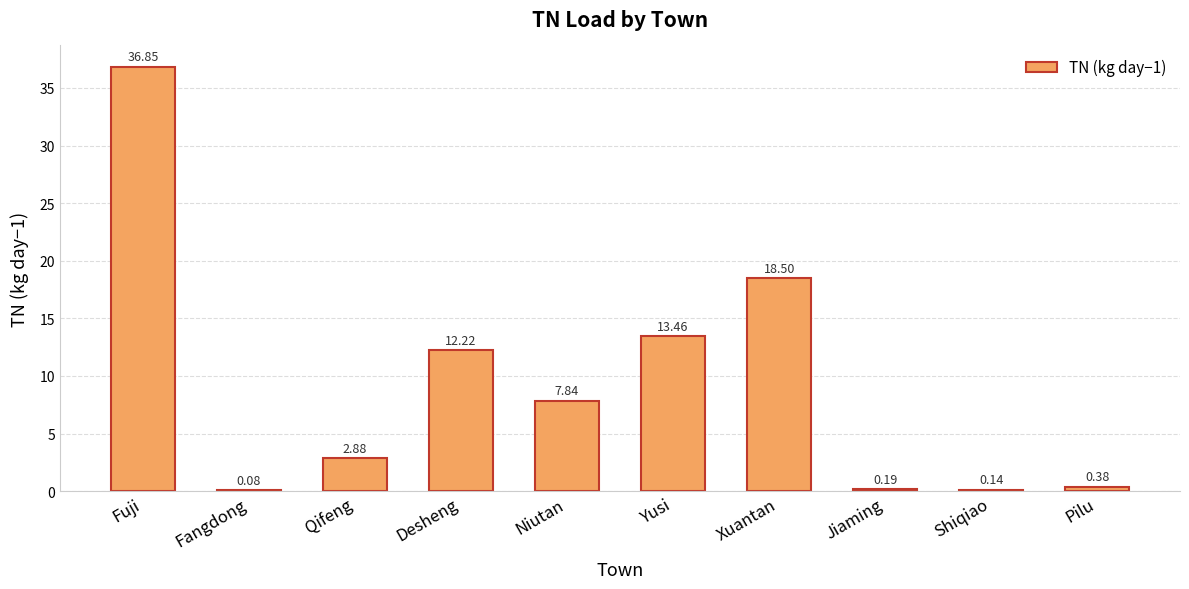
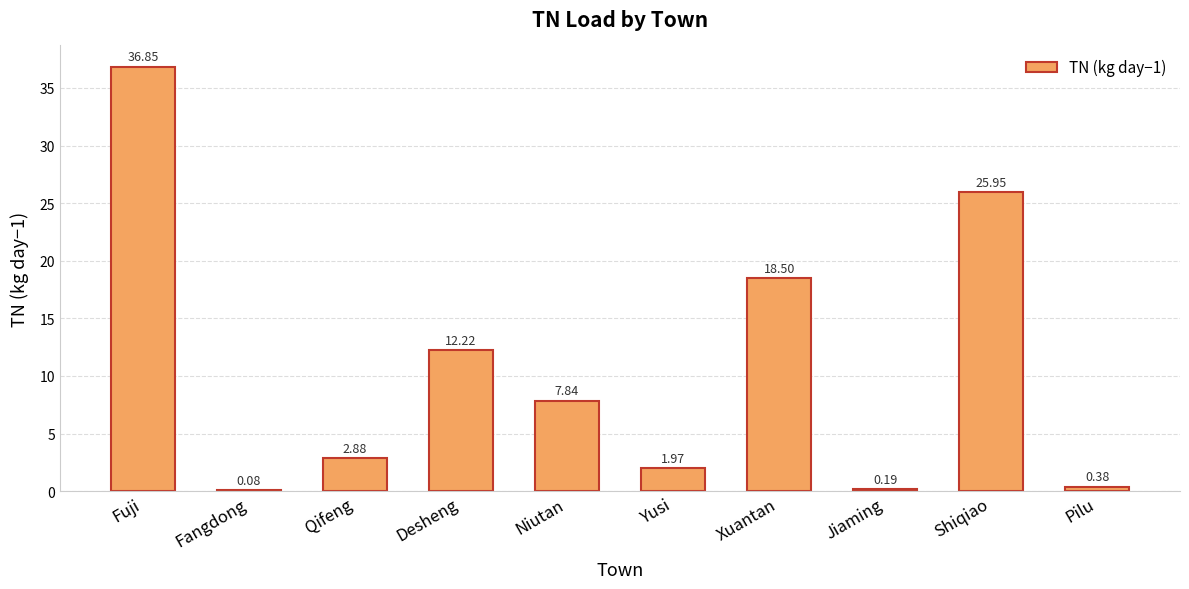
Yusi: 13.46 -> 1.97
Shiqiao: 0.14 -> 25.95
